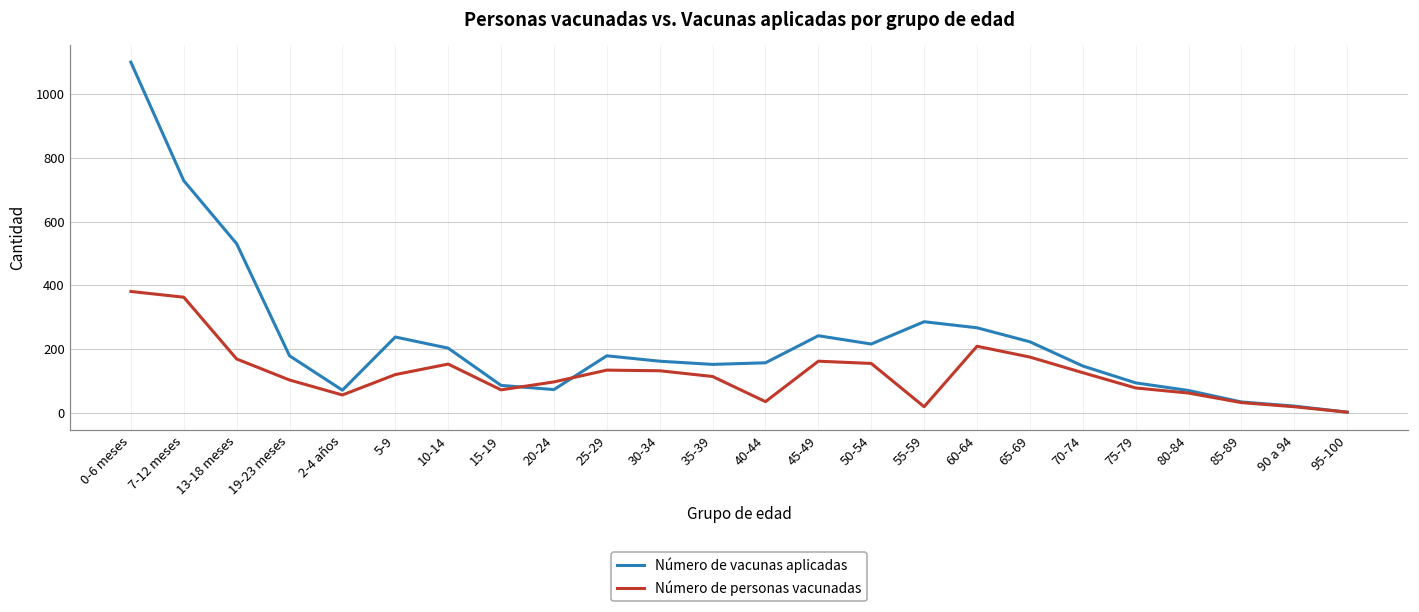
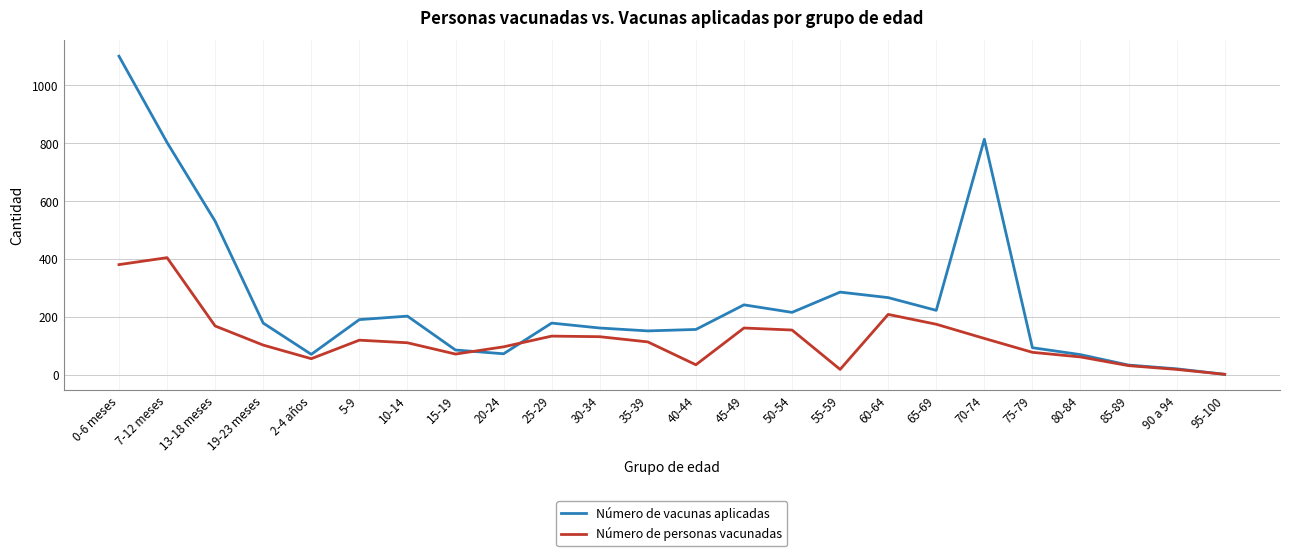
Número de vacunas aplicadas, 7-12 meses: 730 -> 800
Número de personas vacunadas, 7-12 meses: 360 -> 410
Número de vacunas aplicadas, 5-9: 240 -> 190
Número de personas vacunadas, 10-14: 150 -> 110
Número de vacunas aplicadas, 70-74: 150 -> 810
